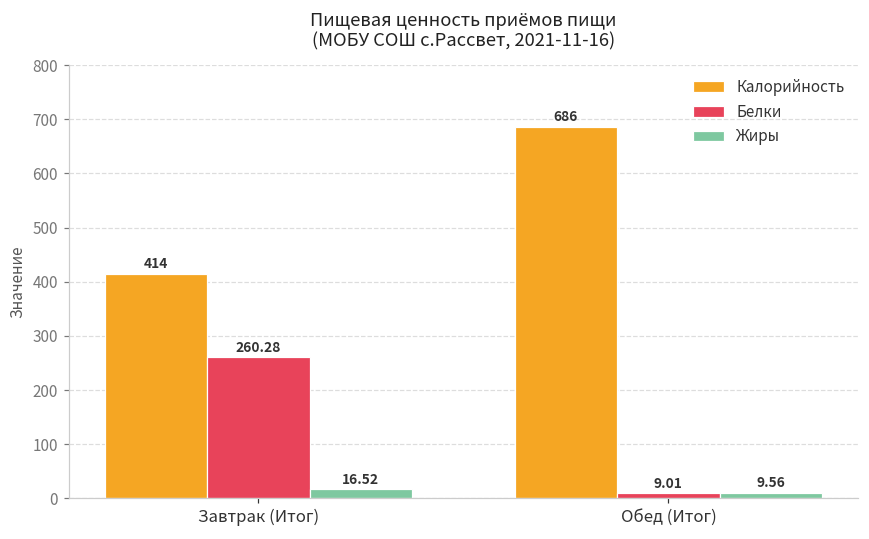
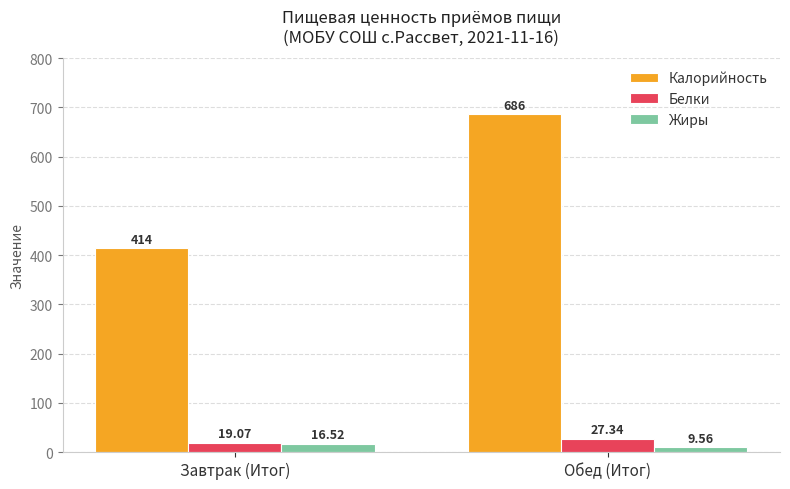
Белки, Завтрак (Итог): 260.28 -> 19.07
Белки, Обед (Итог): 9.01 -> 27.34
